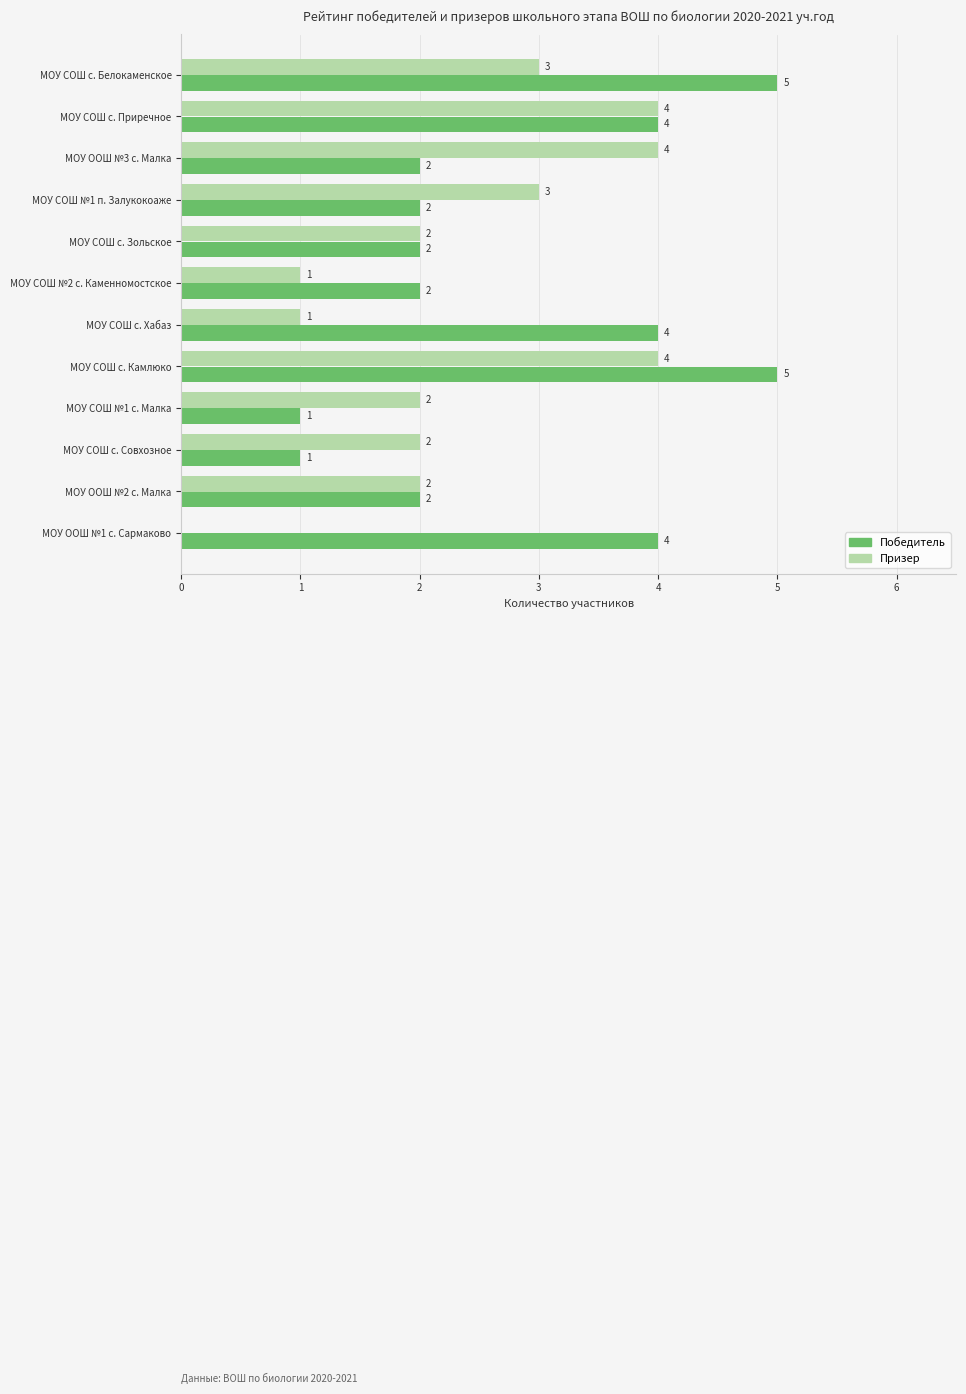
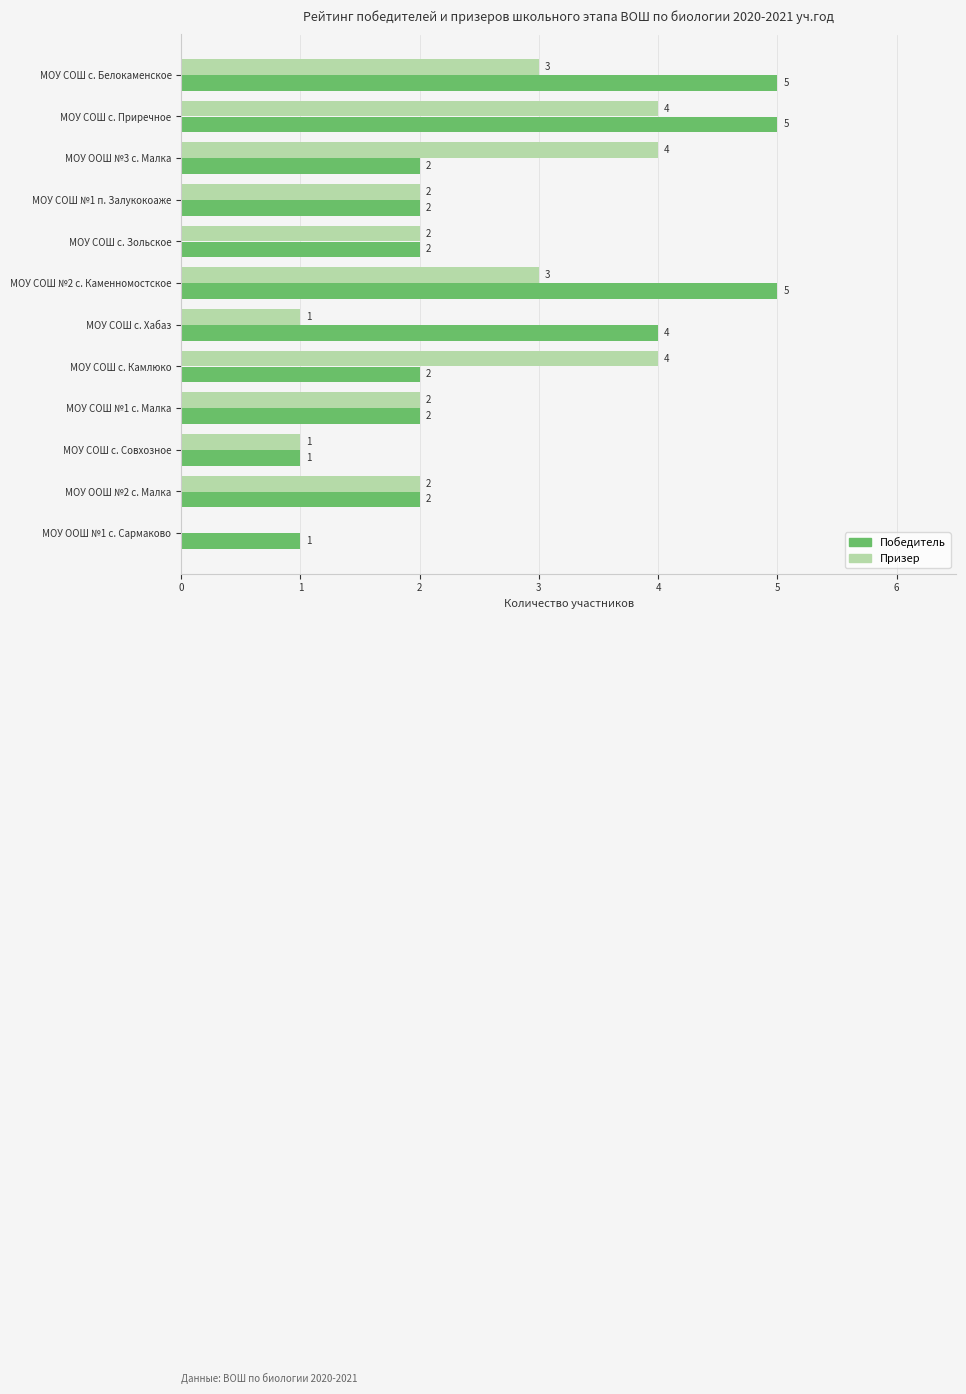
Победитель, МОУ СОШ с. Приречное: 4 -> 5
Призер, МОУ СОШ №1 п. Залукокоаже: 3 -> 2
Призер, МОУ СОШ №2 с. Каменномостское: 1 -> 3
Победитель, МОУ СОШ №2 с. Каменномостское: 2 -> 5
Победитель, МОУ СОШ с. Камлюко: 5 -> 2
Победитель, МОУ СОШ №1 с. Малка: 1 -> 2
Призер, МОУ СОШ с. Совхозное: 2 -> 1
Победитель, МОУ ООШ №1 с. Сармаково: 4 -> 1
